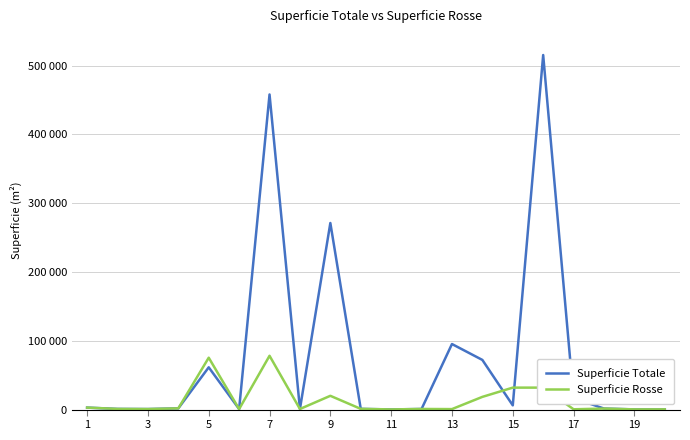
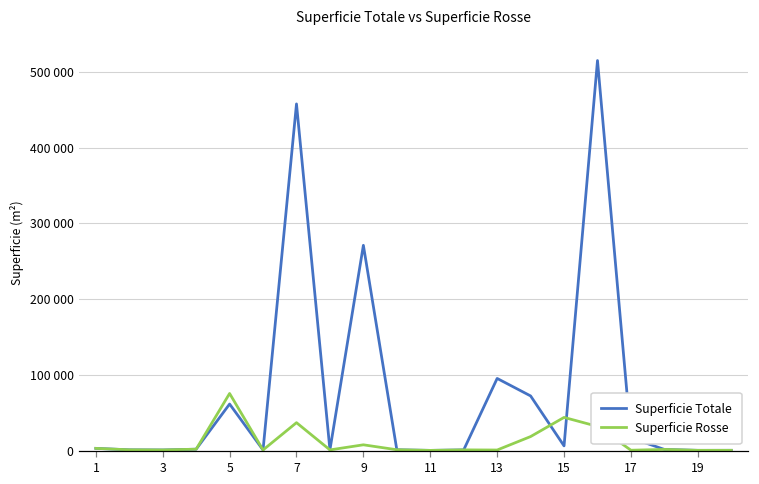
Superficie Rosse, 7: 80000 -> 40000
Superficie Rosse, 9: 20000 -> 10000
Superficie Rosse, 15: 30000 -> 40000
